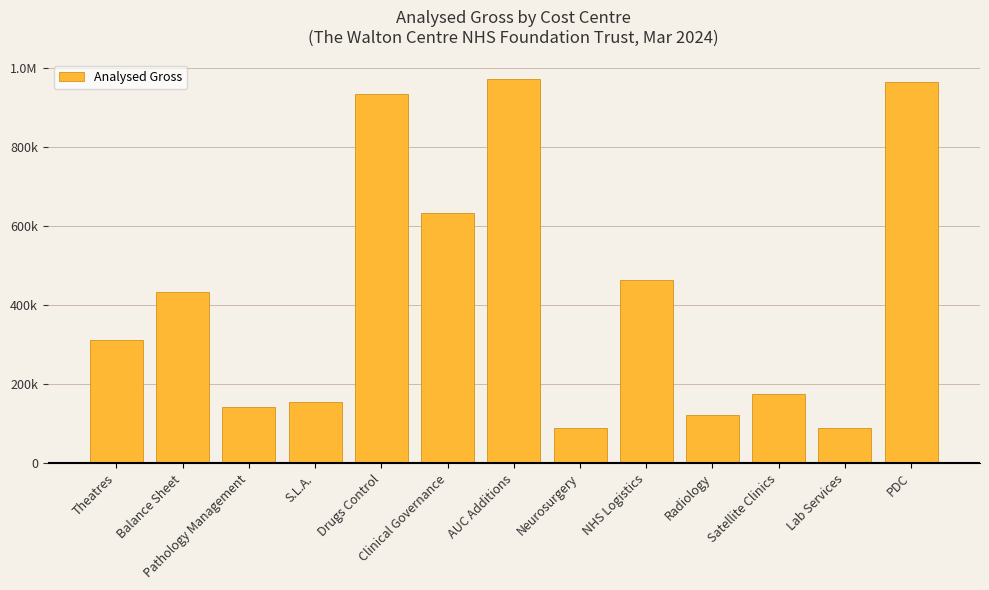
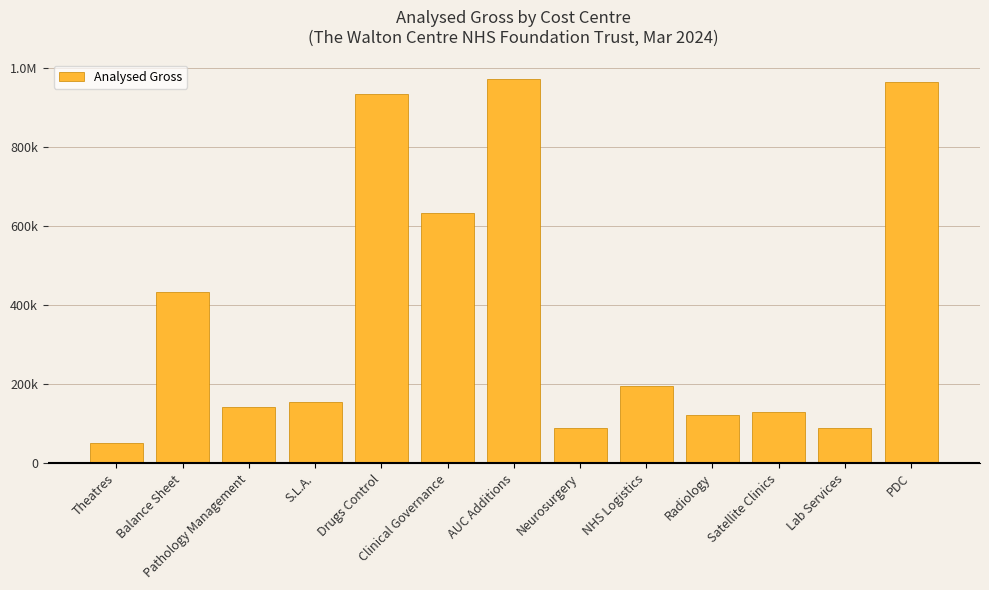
Theatres: 310000 -> 50000
NHS Logistics: 470000 -> 200000
Satellite Clinics: 170000 -> 130000
